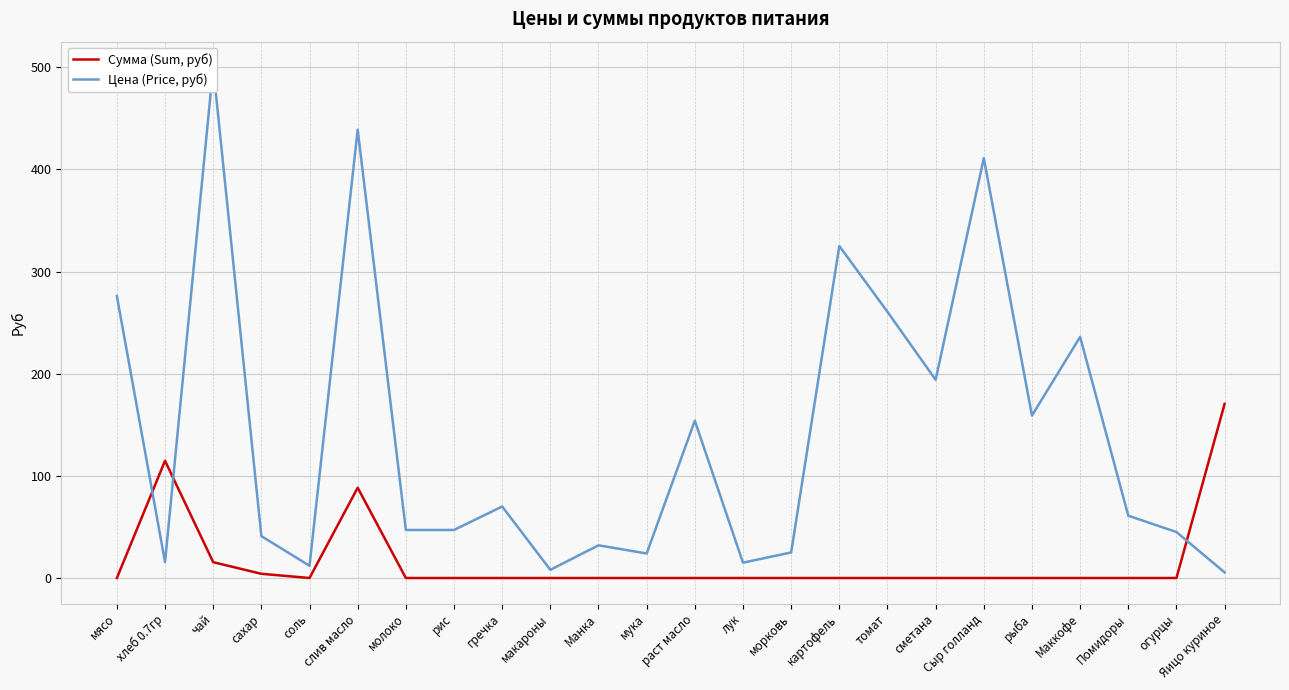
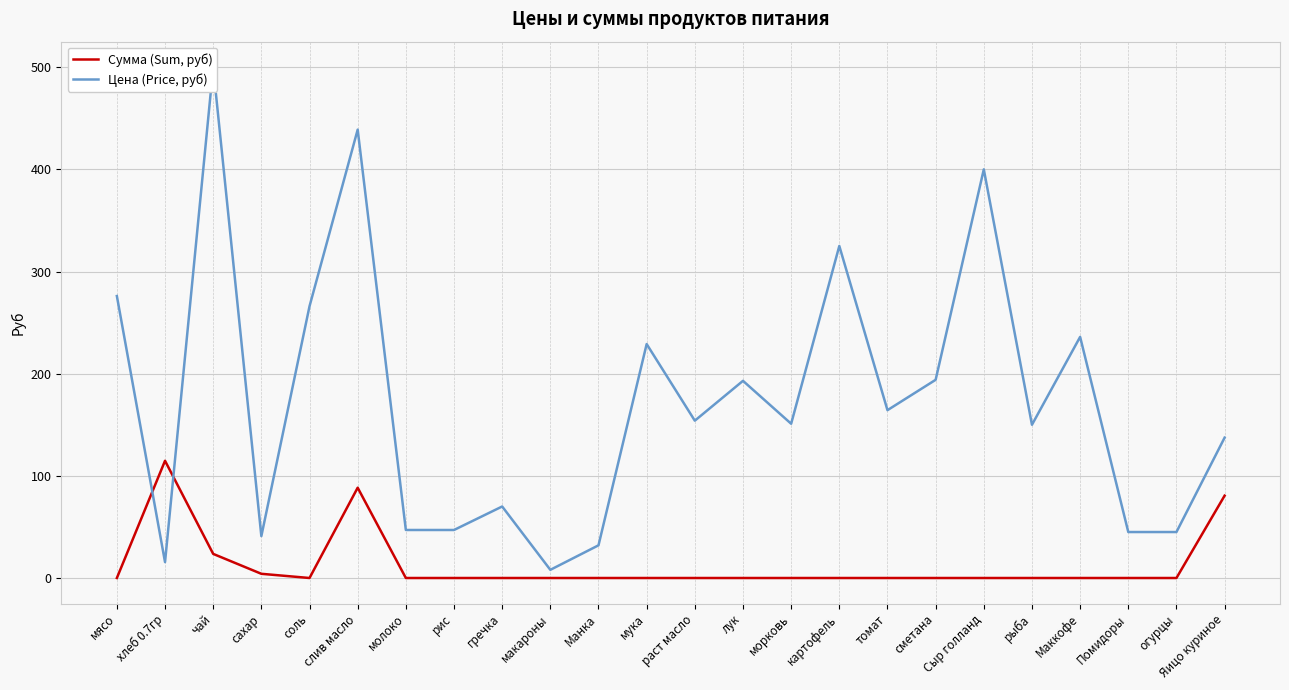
Сумма (Sum, руб), чай: 16 -> 24
Цена (Price, руб), соль: 12 -> 266
Цена (Price, руб), мука: 24 -> 229
Цена (Price, руб), лук: 15 -> 193
Цена (Price, руб), морковь: 25 -> 151
Цена (Price, руб), томат: 261 -> 164
Цена (Price, руб), Сыр голланд: 411 -> 400
Цена (Price, руб), рыба: 159 -> 150
Цена (Price, руб), Помидоры: 61 -> 45
Сумма (Sum, руб), Яицо куриное: 171 -> 81
Цена (Price, руб), Яицо куриное: 6 -> 137
